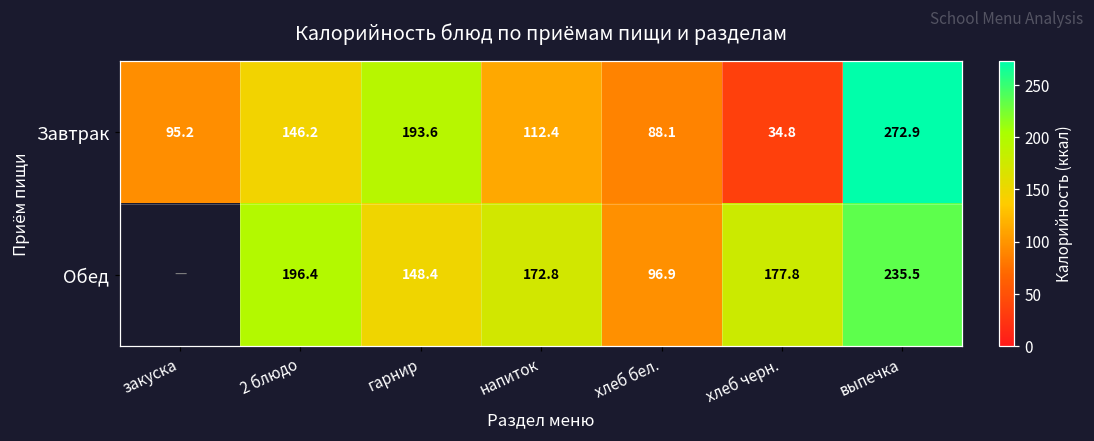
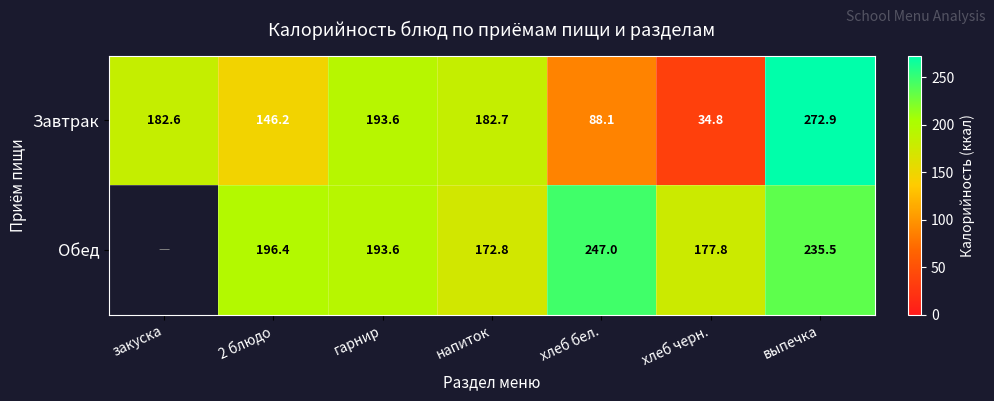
Завтрак, закуска: 95.2 -> 182.6
Завтрак, напиток: 112.4 -> 182.7
Обед, гарнир: 148.4 -> 193.6
Обед, хлеб бел.: 96.9 -> 247.0
